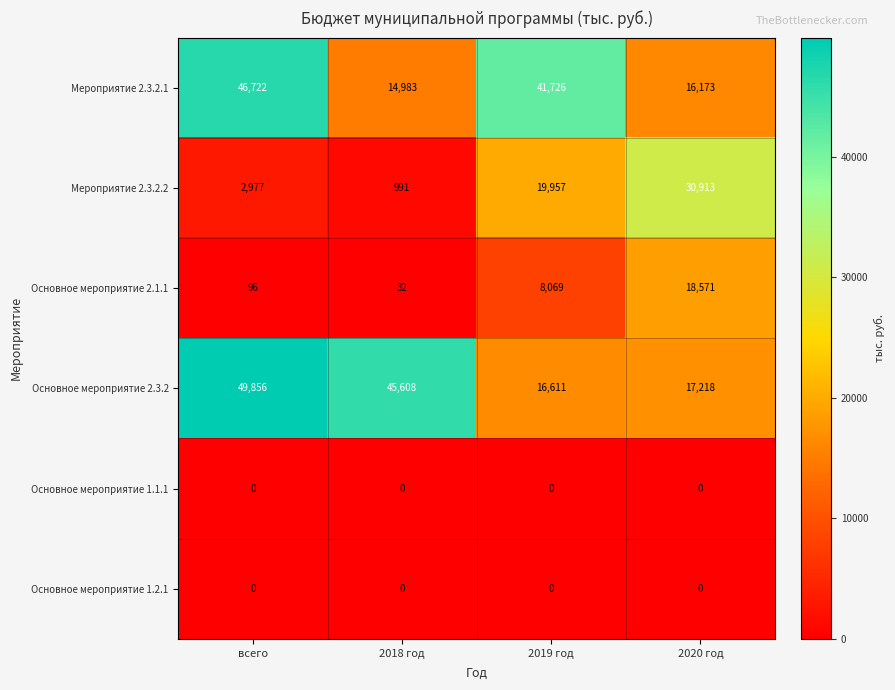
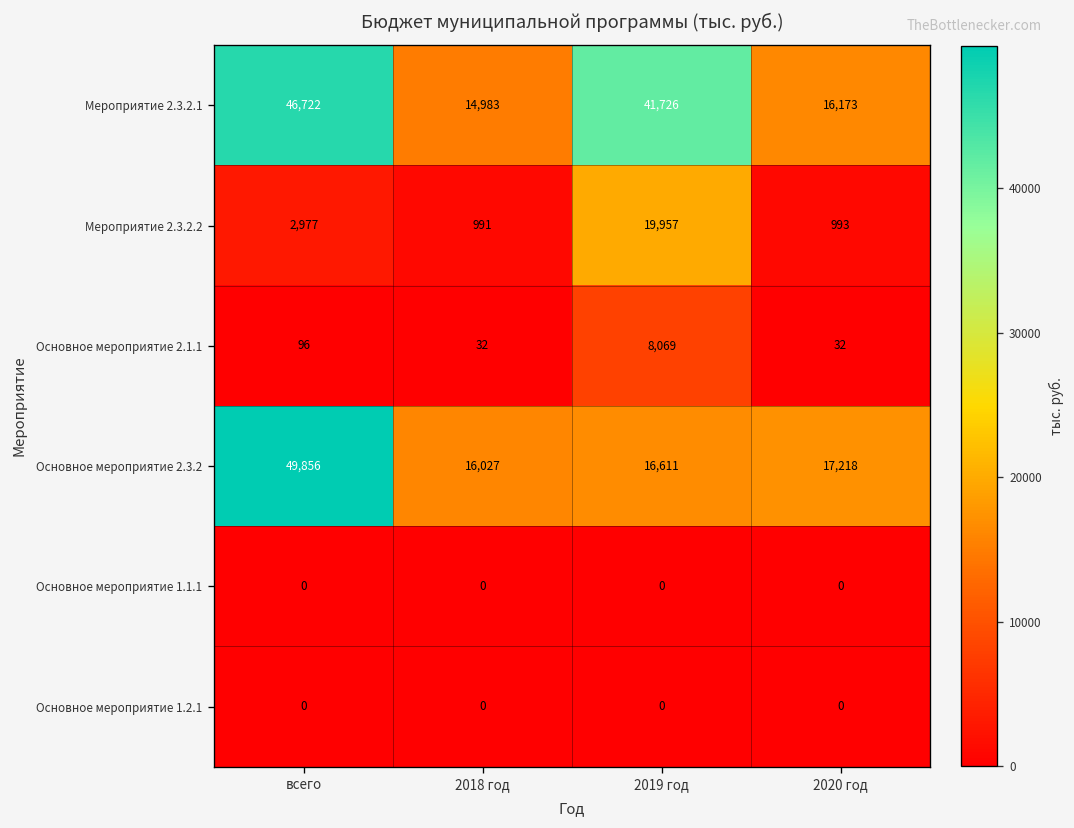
Мероприятие 2.3.2.2, 2020 год: 30,913 -> 993
Основное мероприятие 2.1.1, 2020 год: 18,571 -> 32
Основное мероприятие 2.3.2, 2018 год: 45,608 -> 16,027
